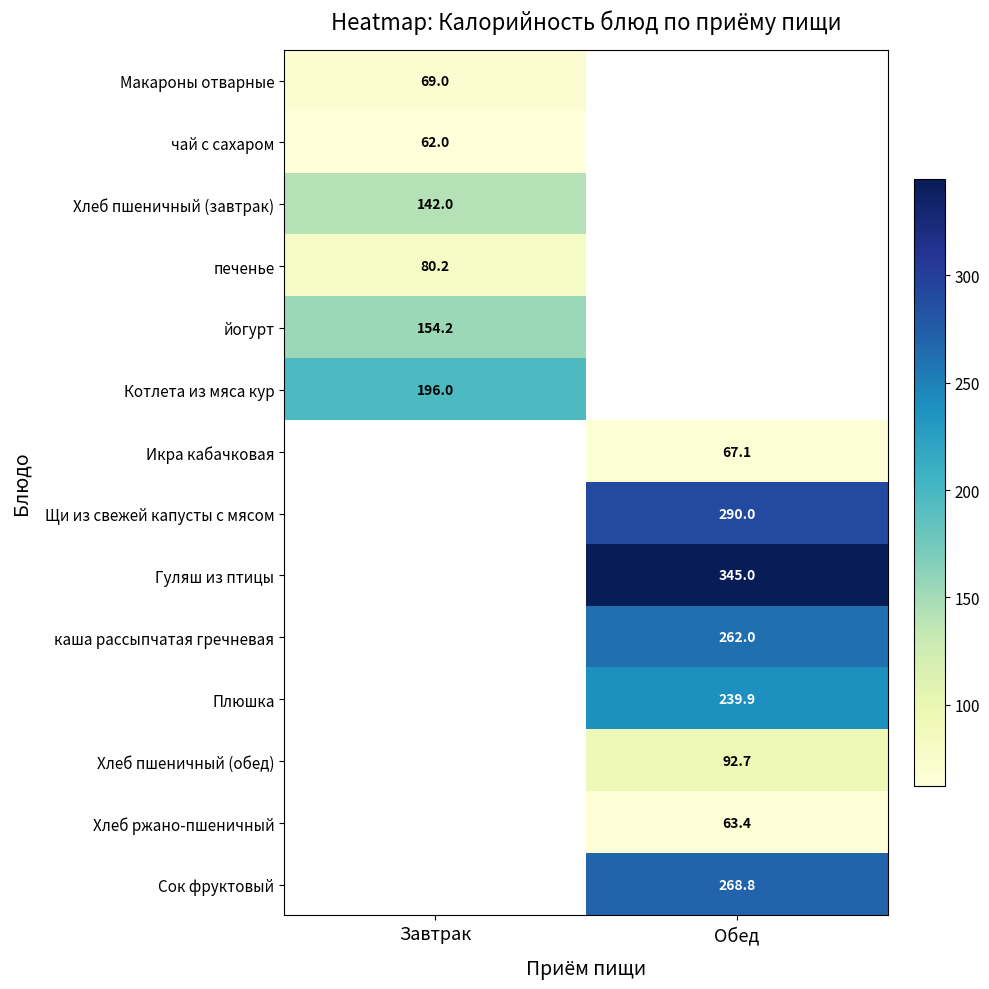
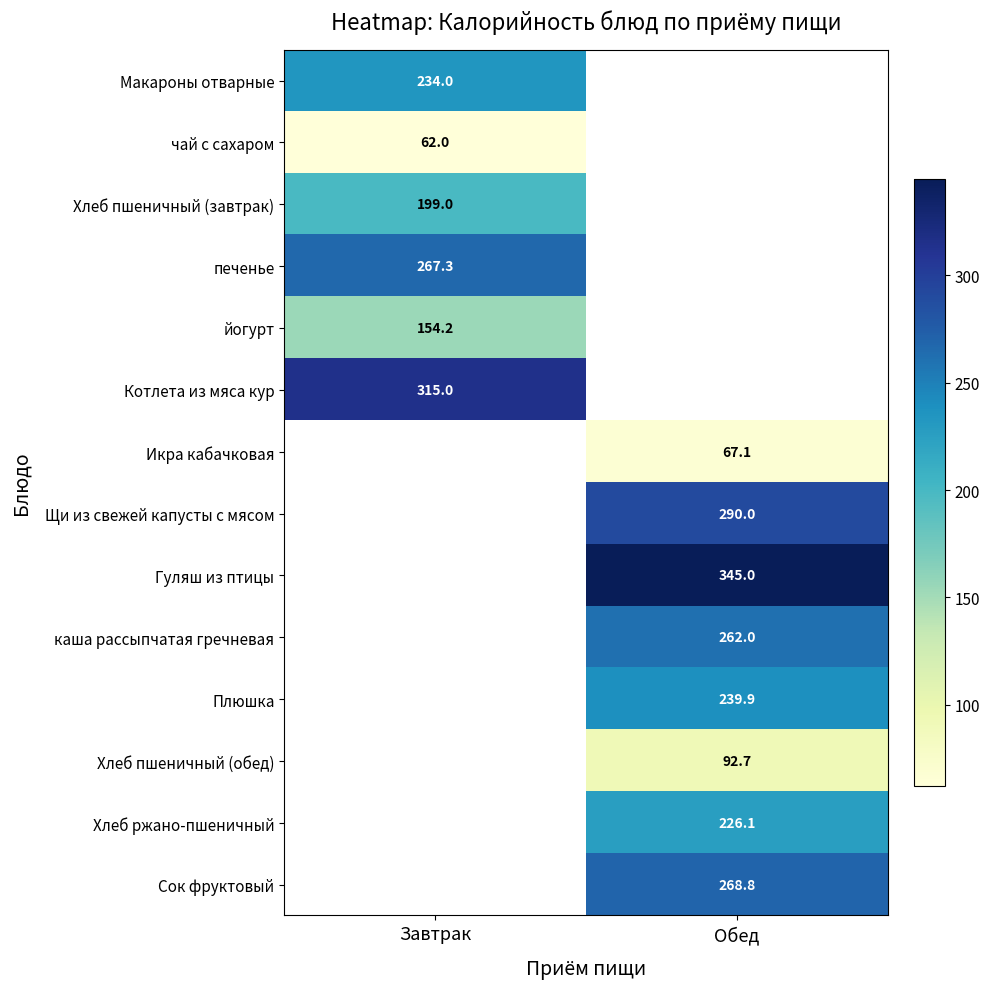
Макароны отварные, Завтрак: 69.0 -> 234.0
Хлеб пшеничный (завтрак), Завтрак: 142.0 -> 199.0
печенье, Завтрак: 80.2 -> 267.3
Котлета из мяса кур, Завтрак: 196.0 -> 315.0
Хлеб ржано-пшеничный, Обед: 63.4 -> 226.1
